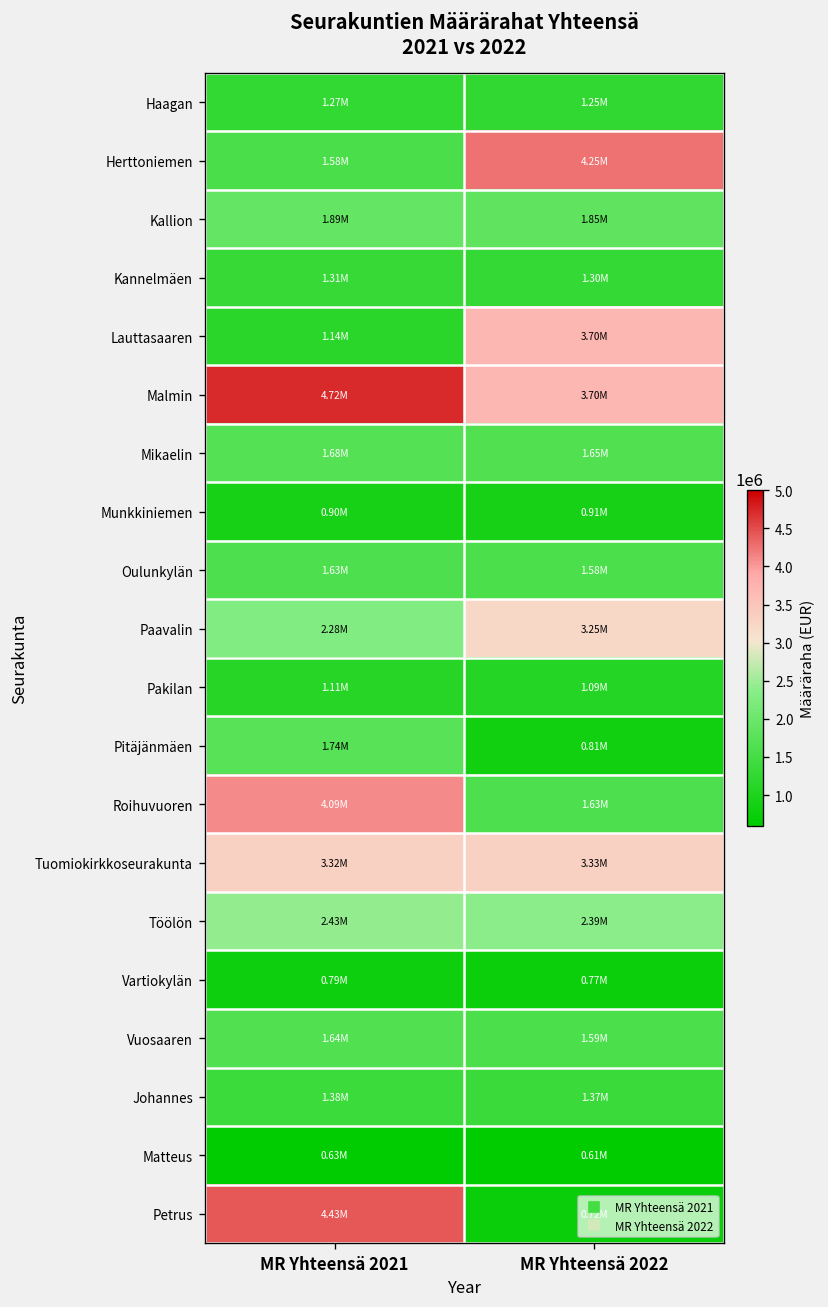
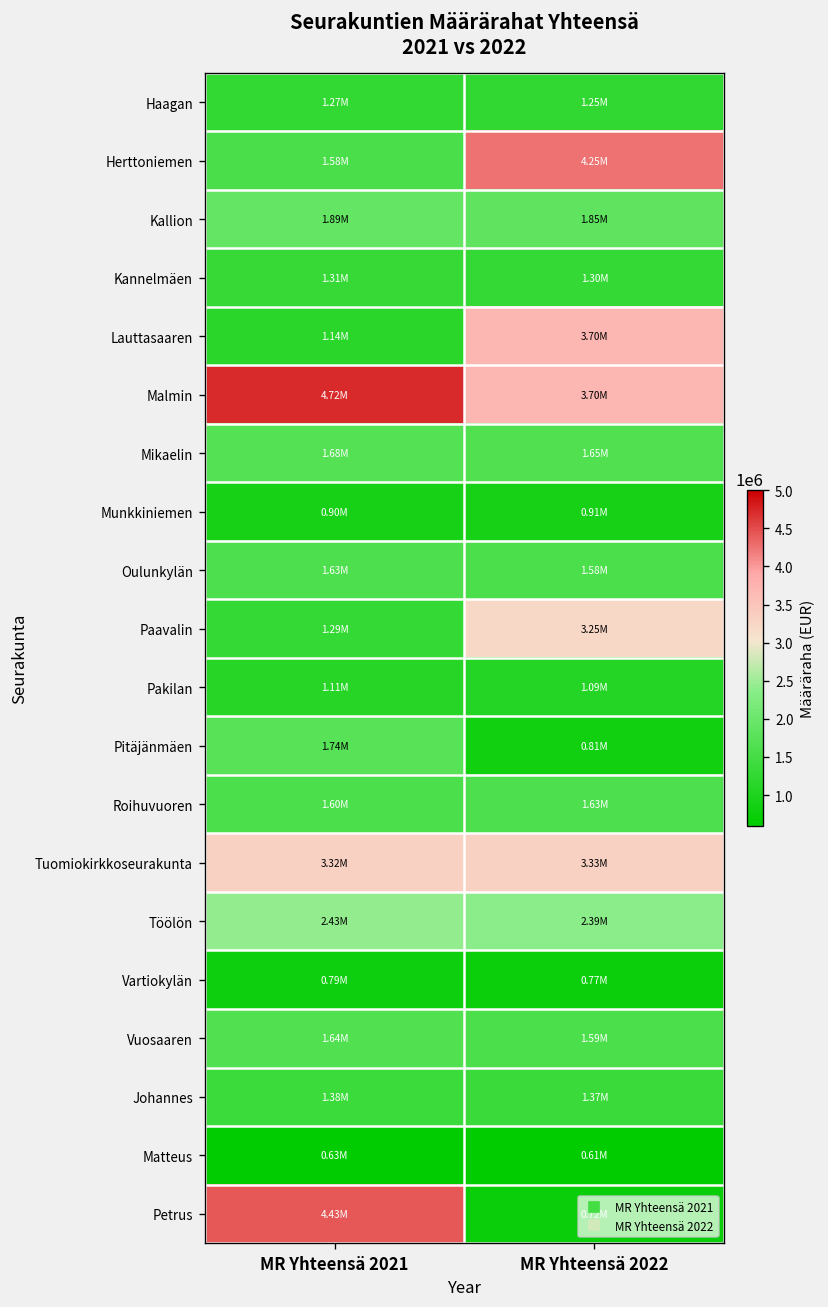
Paavalin, MR Yhteensä 2021: 2.28M -> 1.29M
Roihuvuoren, MR Yhteensä 2021: 4.09M -> 1.60M
